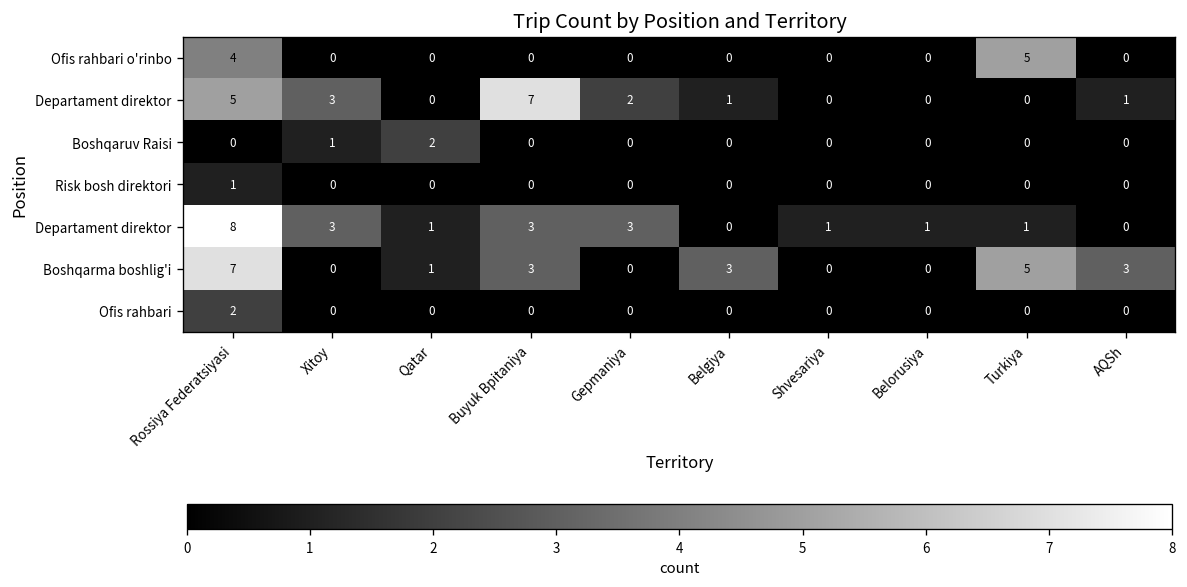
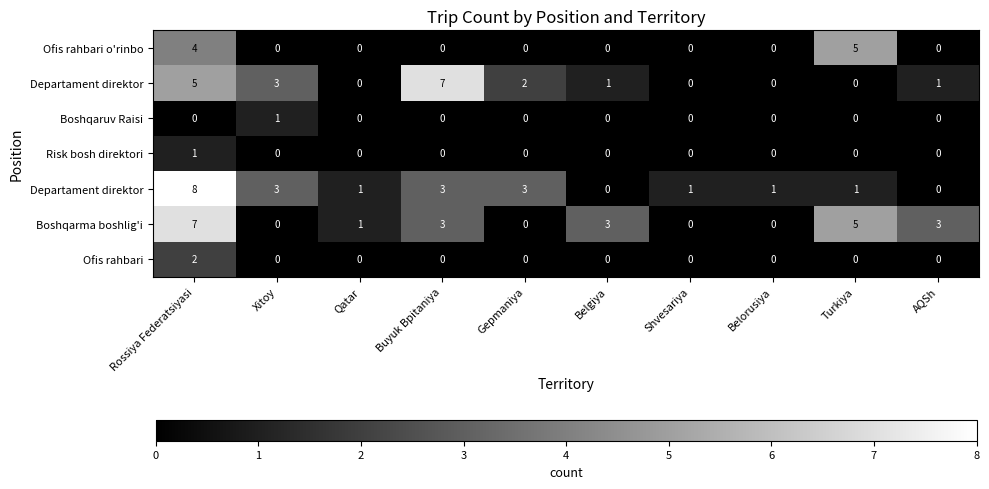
Boshqaruv Raisi, Qatar: 2 -> 0
